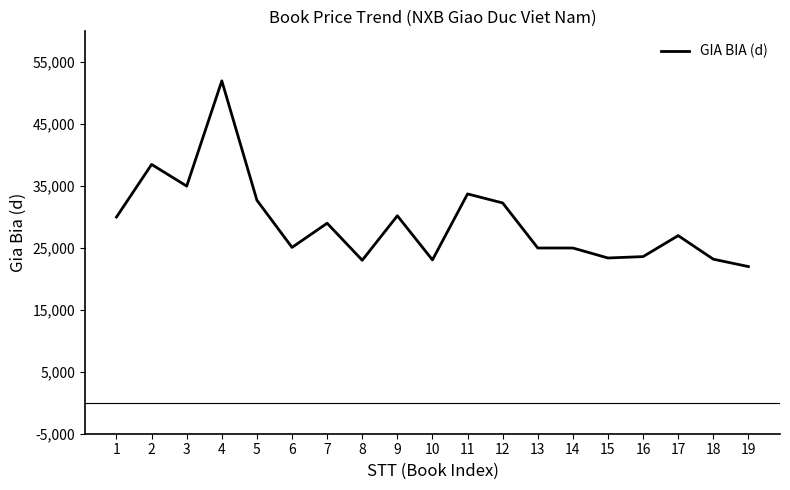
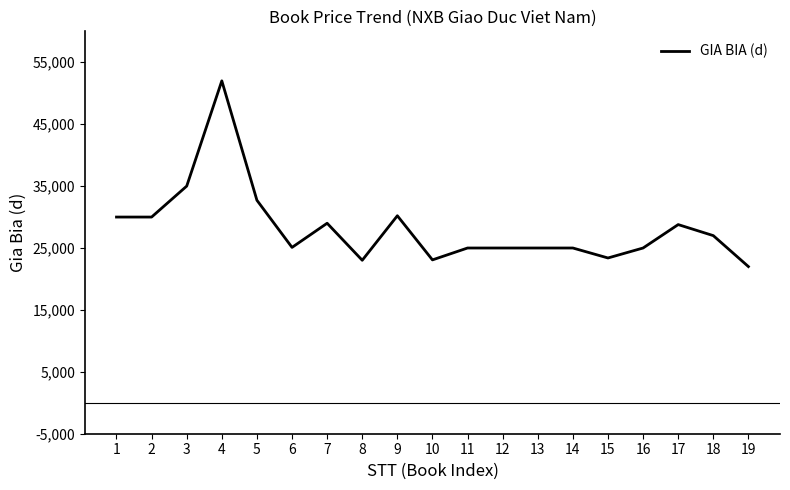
2: 38,000 -> 30,000
11: 34,000 -> 25,000
12: 32,000 -> 25,000
16: 24,000 -> 25,000
17: 27,000 -> 29,000
18: 23,000 -> 27,000
